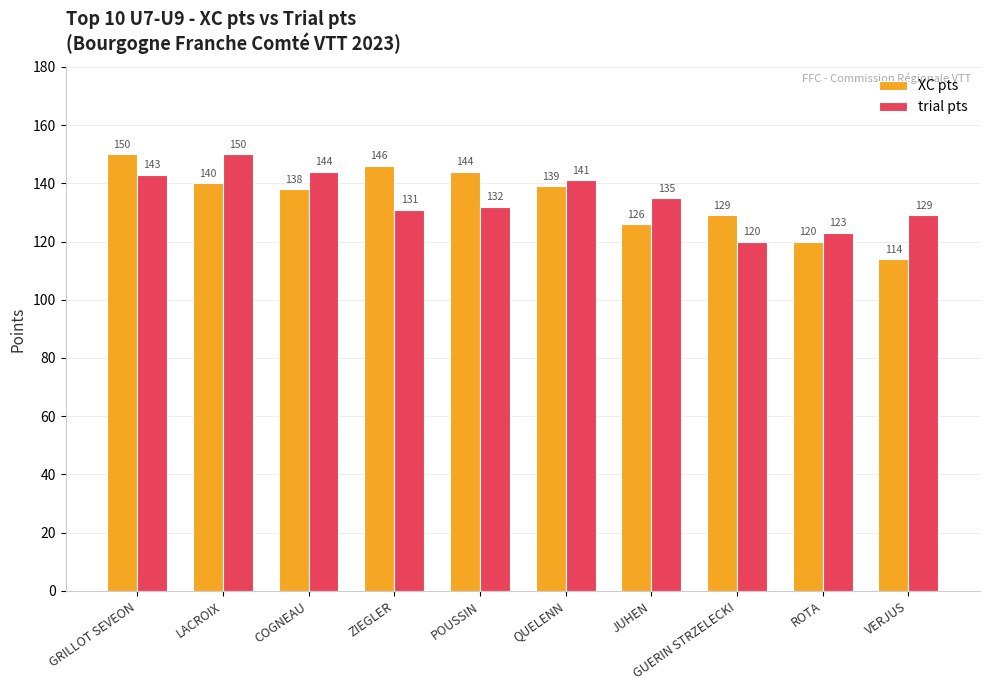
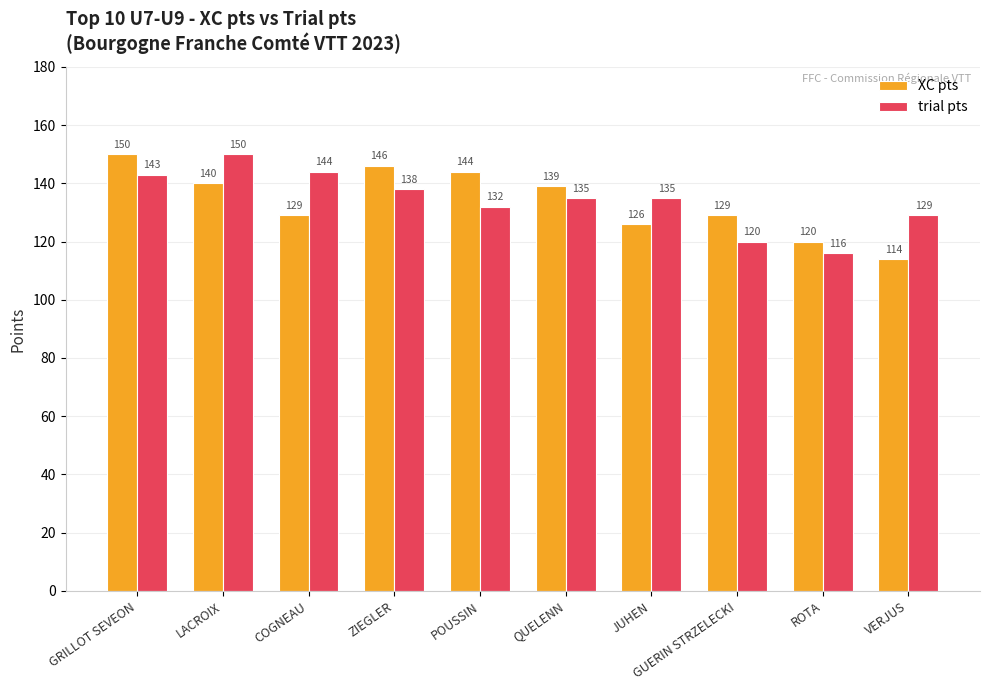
XC pts, COGNEAU: 138 -> 129
trial pts, ZIEGLER: 131 -> 138
trial pts, QUELENN: 141 -> 135
trial pts, ROTA: 123 -> 116
